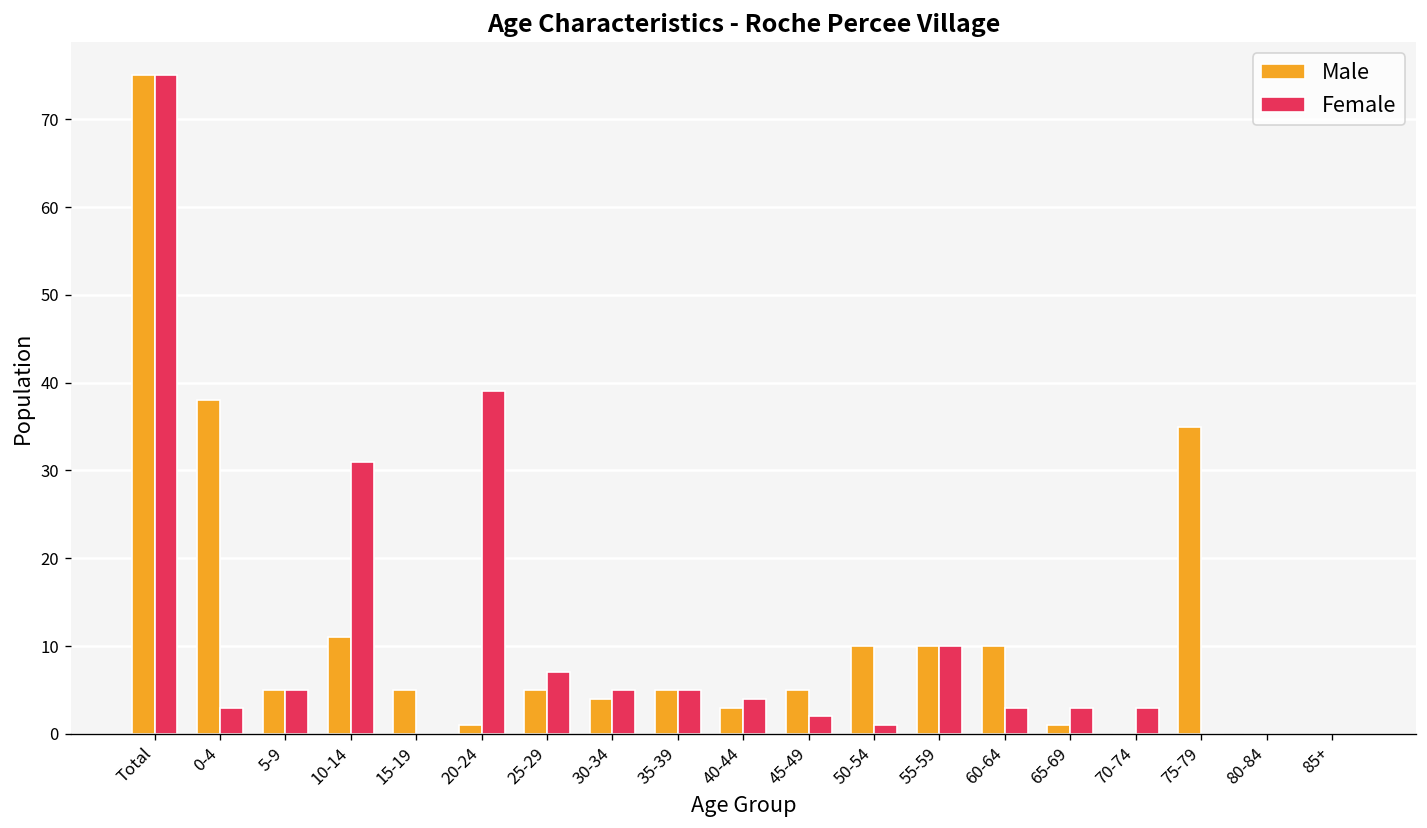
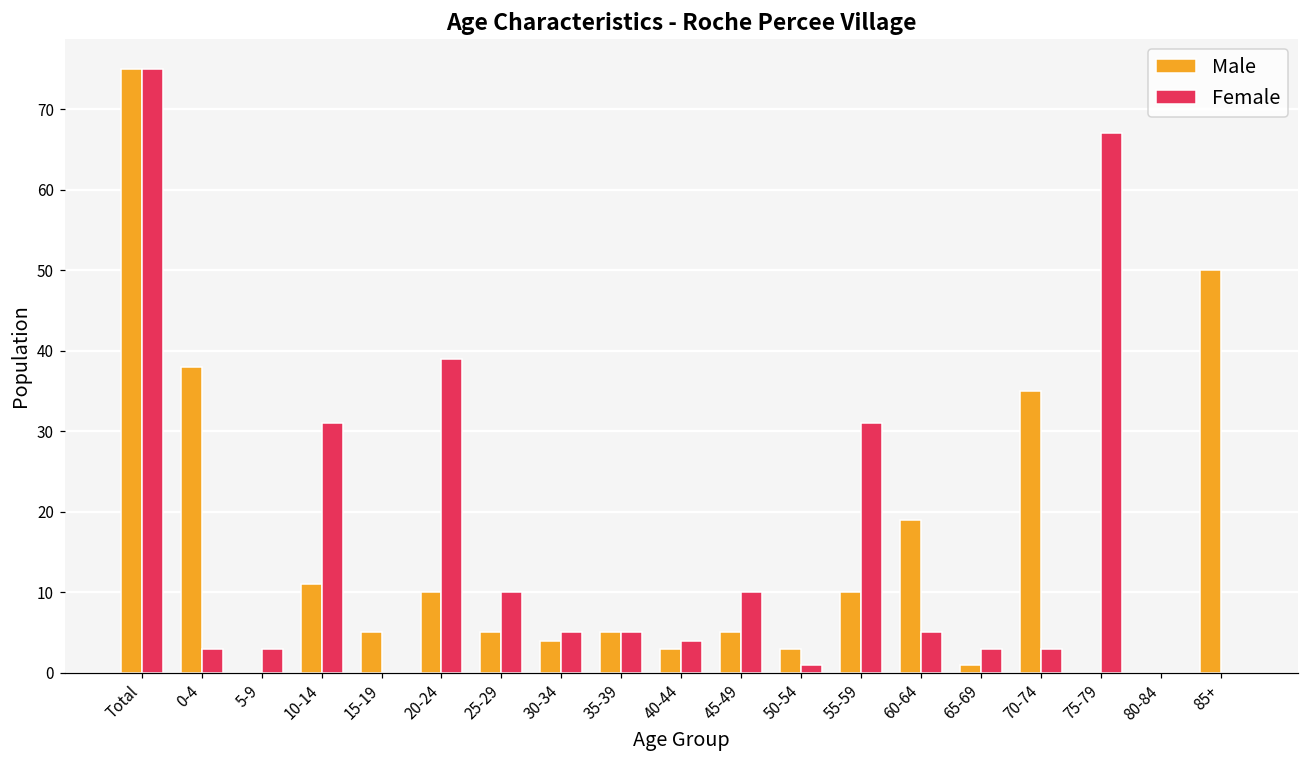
Male, 5-9: 5 -> 0
Female, 5-9: 5 -> 3
Male, 20-24: 1 -> 10
Female, 25-29: 7 -> 10
Female, 45-49: 2 -> 10
Male, 50-54: 10 -> 3
Female, 55-59: 10 -> 31
Male, 60-64: 10 -> 19
Female, 60-64: 3 -> 5
Male, 70-74: 0 -> 35
Male, 75-79: 35 -> 0
Female, 75-79: 0 -> 67
Male, 85+: 0 -> 50
